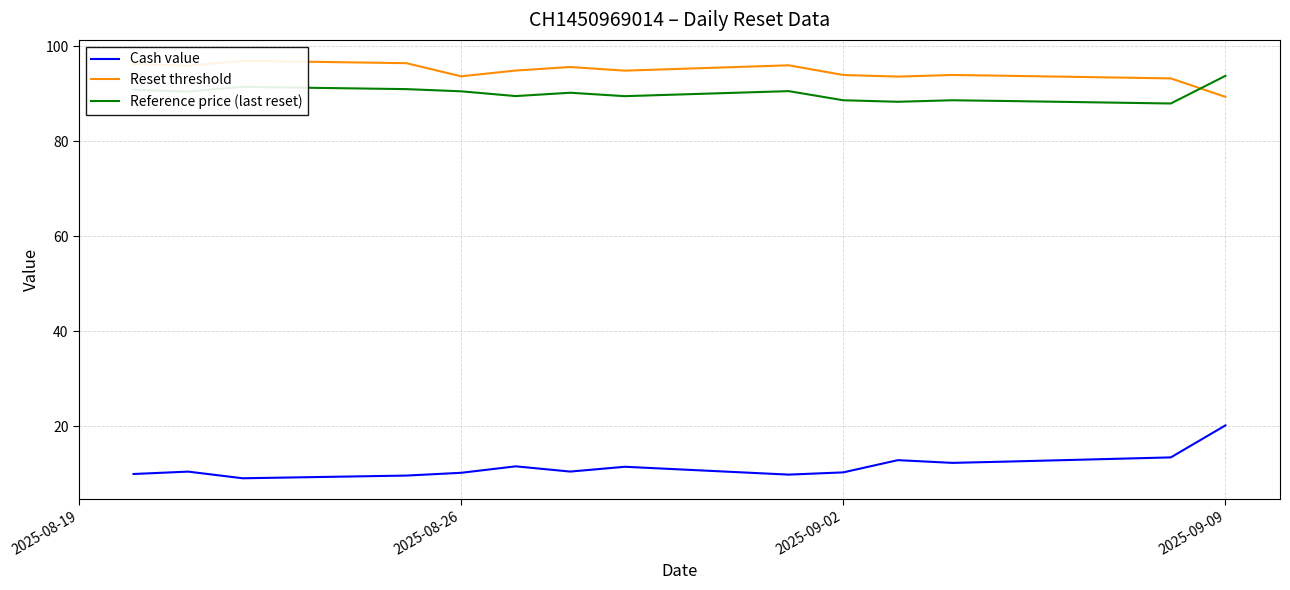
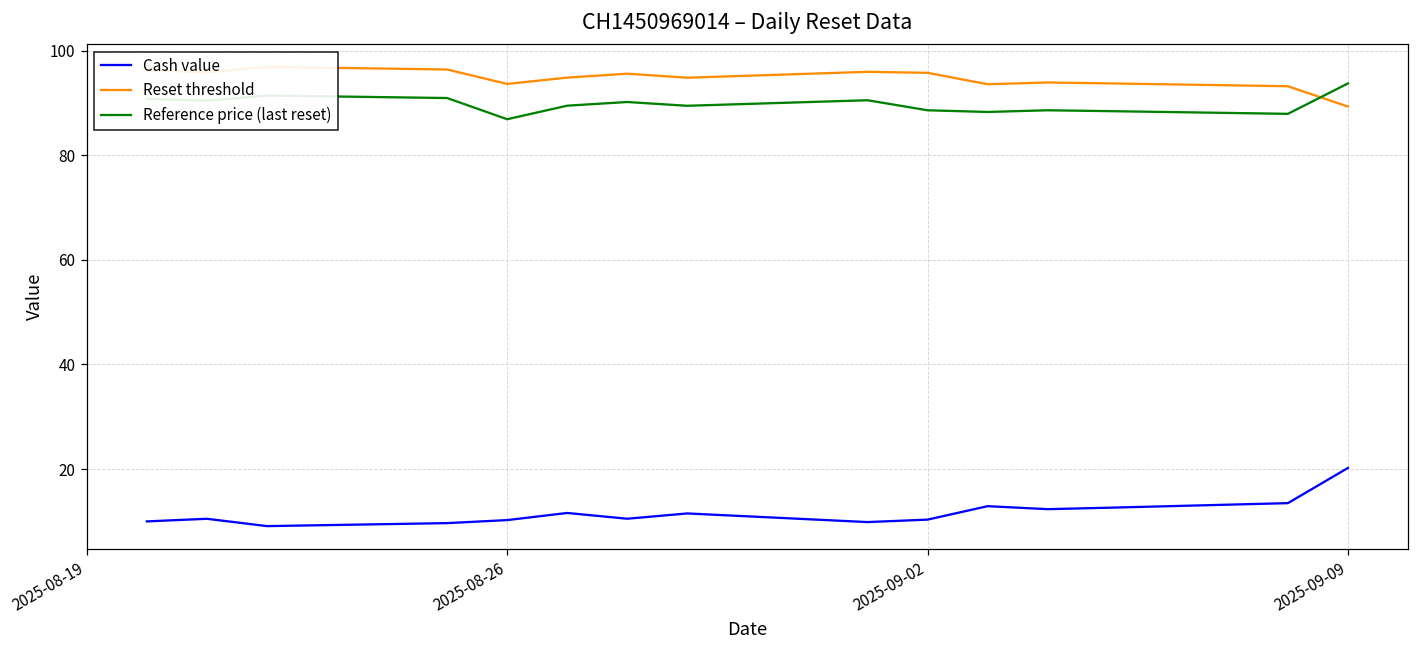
Reference price (last reset), 2025-08-26: 90 -> 87
Reset threshold, 2025-09-02: 94 -> 96
